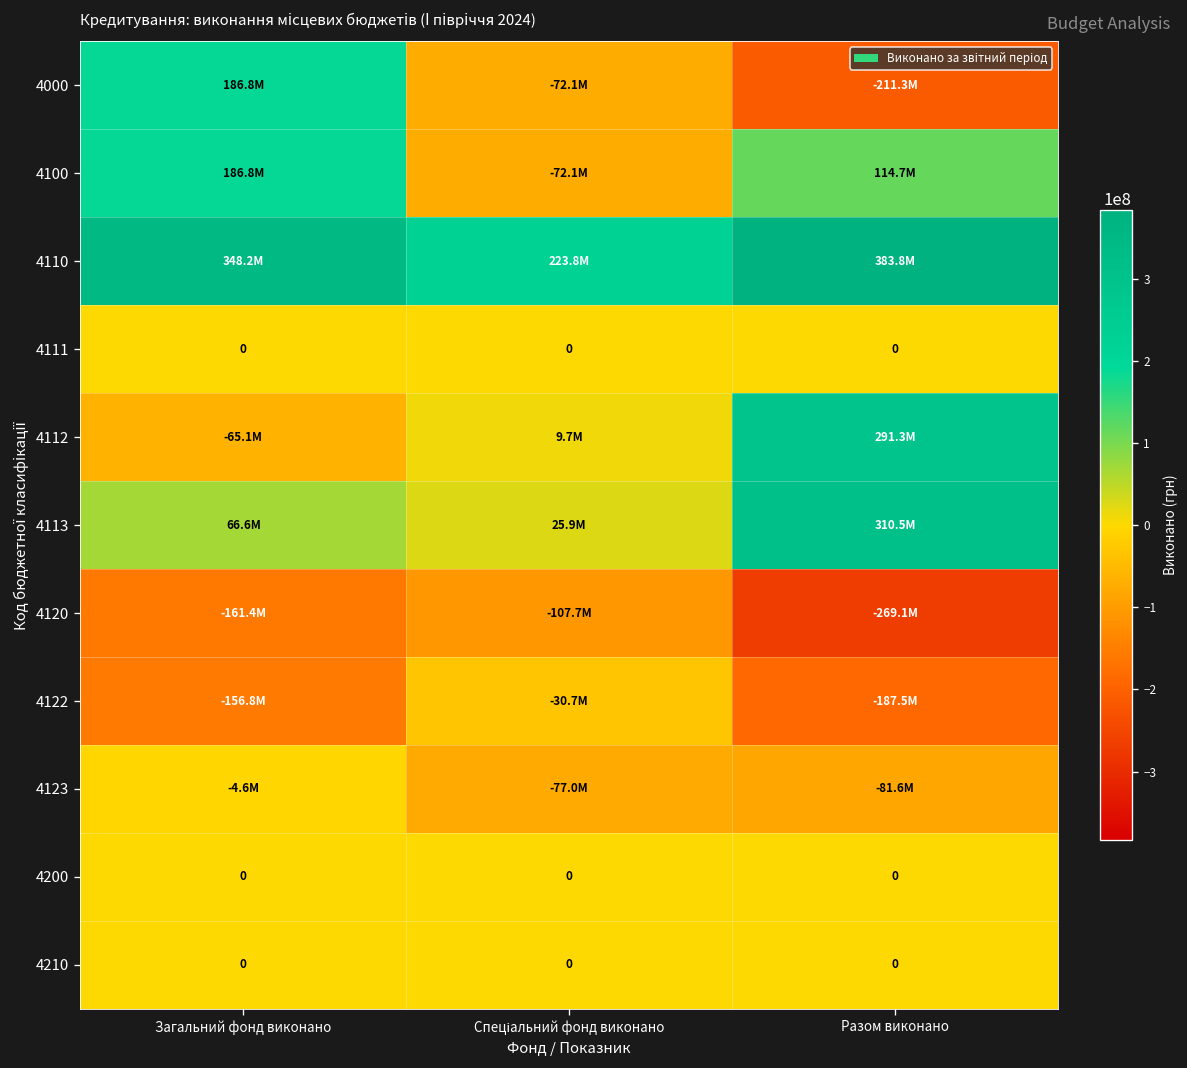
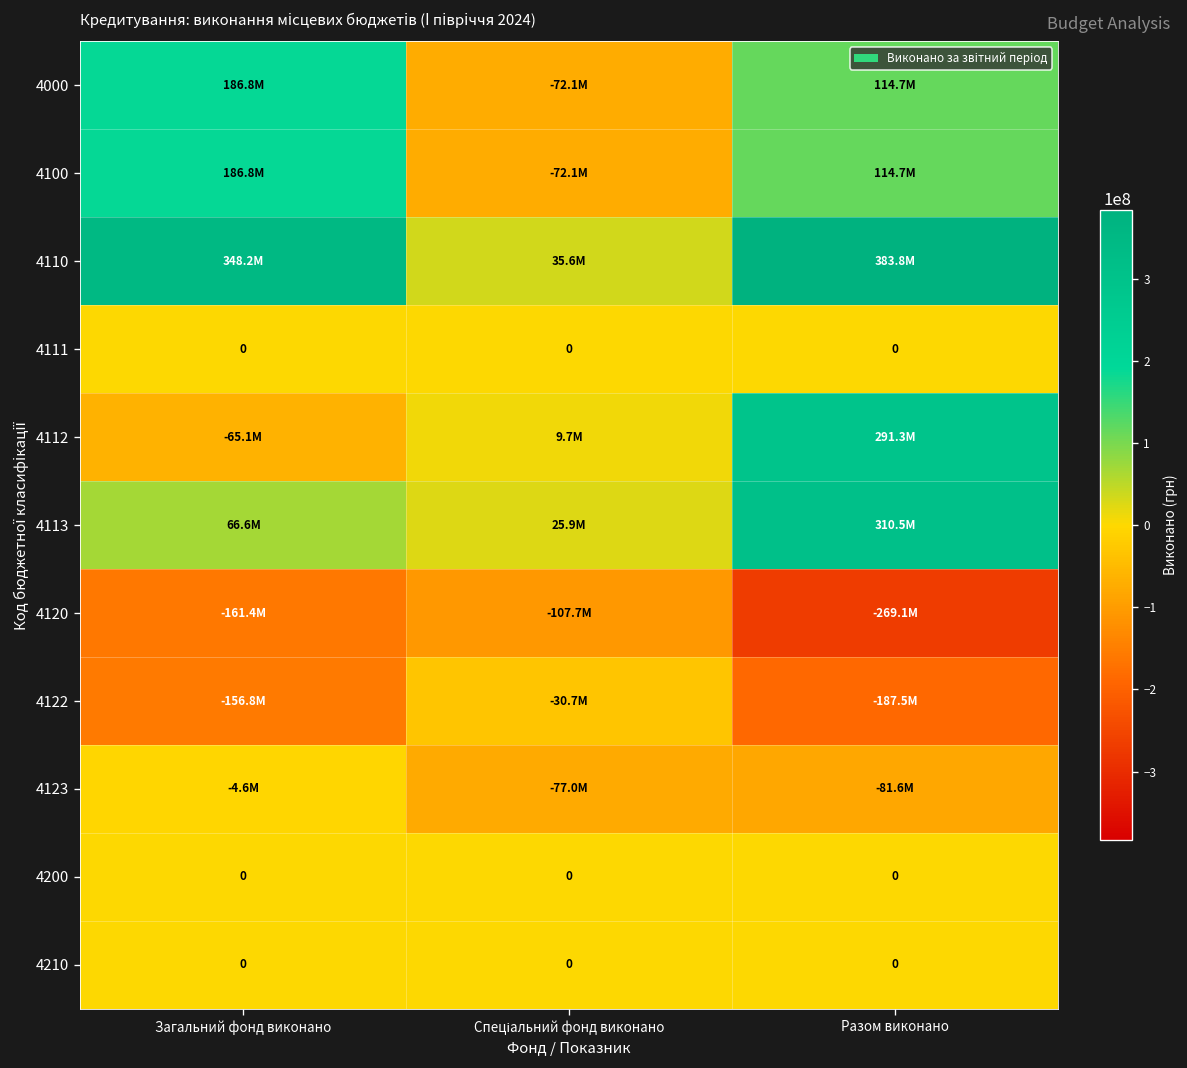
4000, Разом виконано: -211.3M -> 114.7M
4110, Спеціальний фонд виконано: 223.8M -> 35.6M
